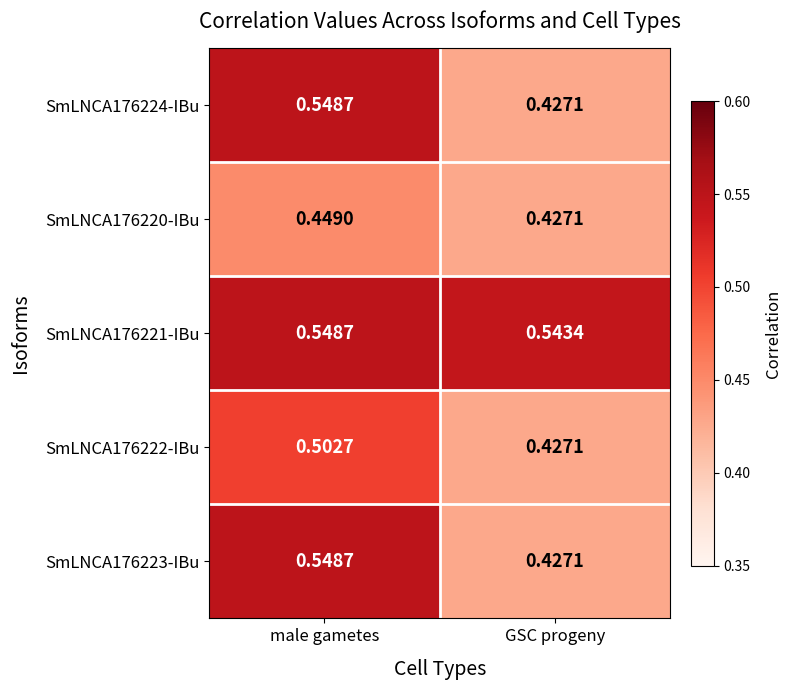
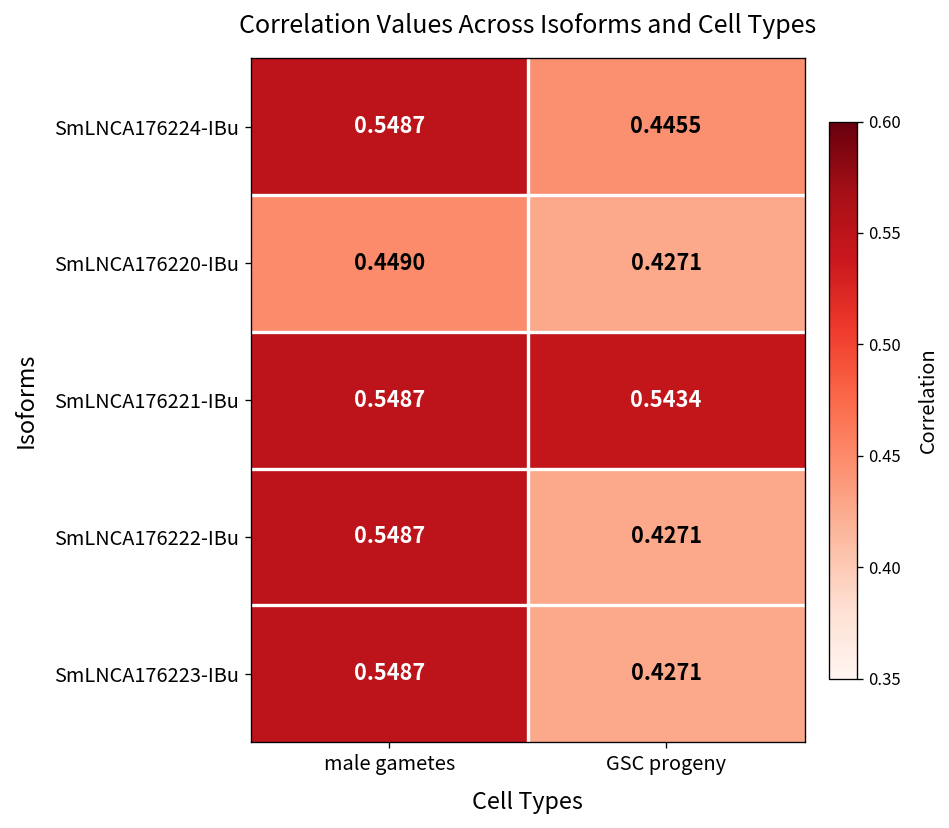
SmLNCA176224-IBu, GSC progeny: 0.4271 -> 0.4455
SmLNCA176222-IBu, male gametes: 0.5027 -> 0.5487
